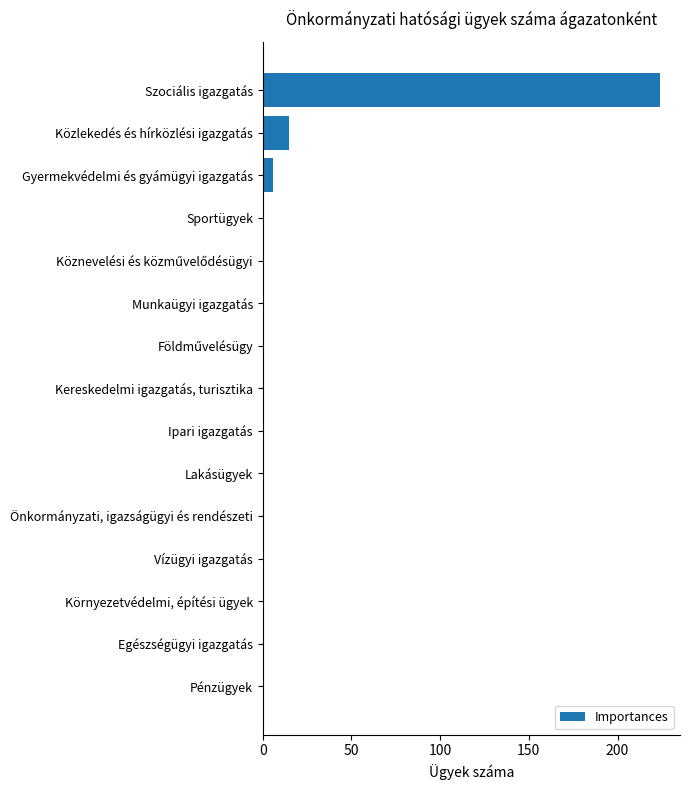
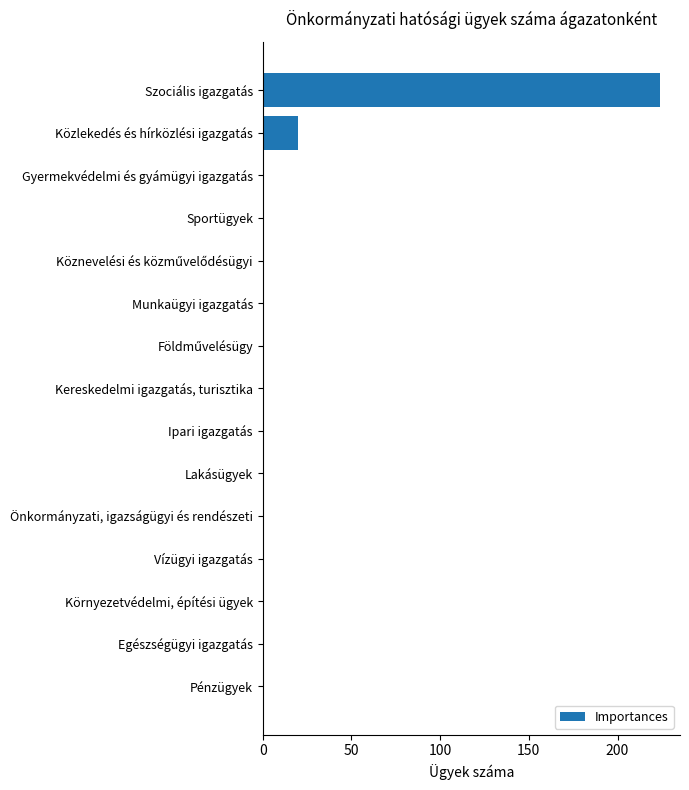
Közlekedés és hírközlési igazgatás: 15 -> 20
Gyermekvédelmi és gyámügyi igazgatás: 6 -> 1
